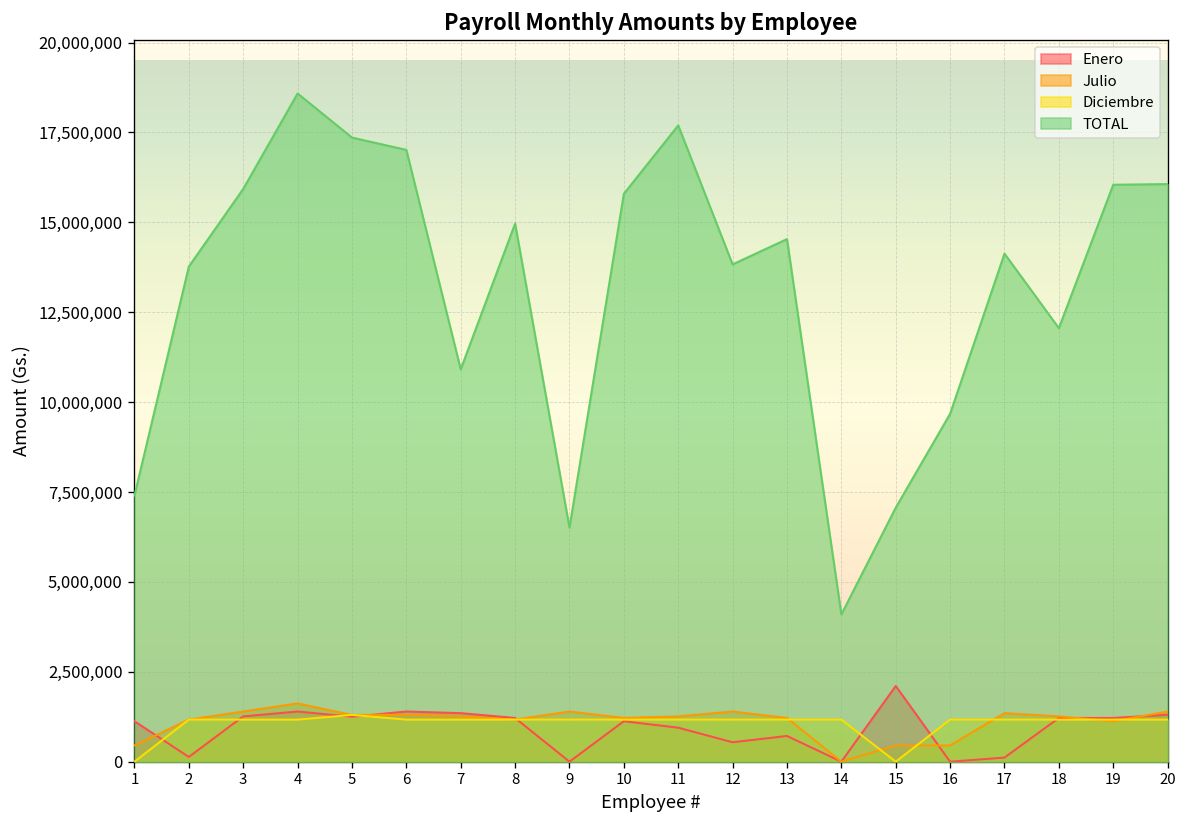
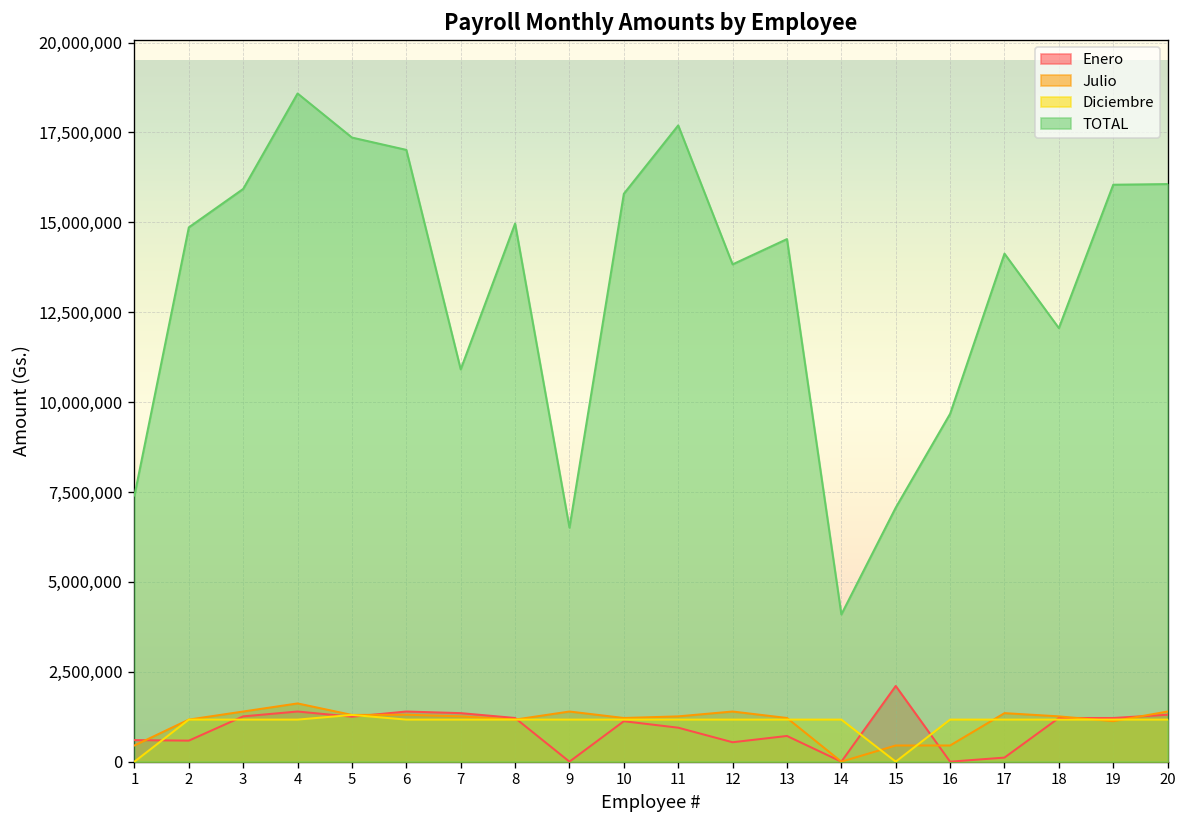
Enero, 1: 1,100,000 -> 600,000
Enero, 2: 100,000 -> 600,000
TOTAL, 2: 13,800,000 -> 14,900,000
